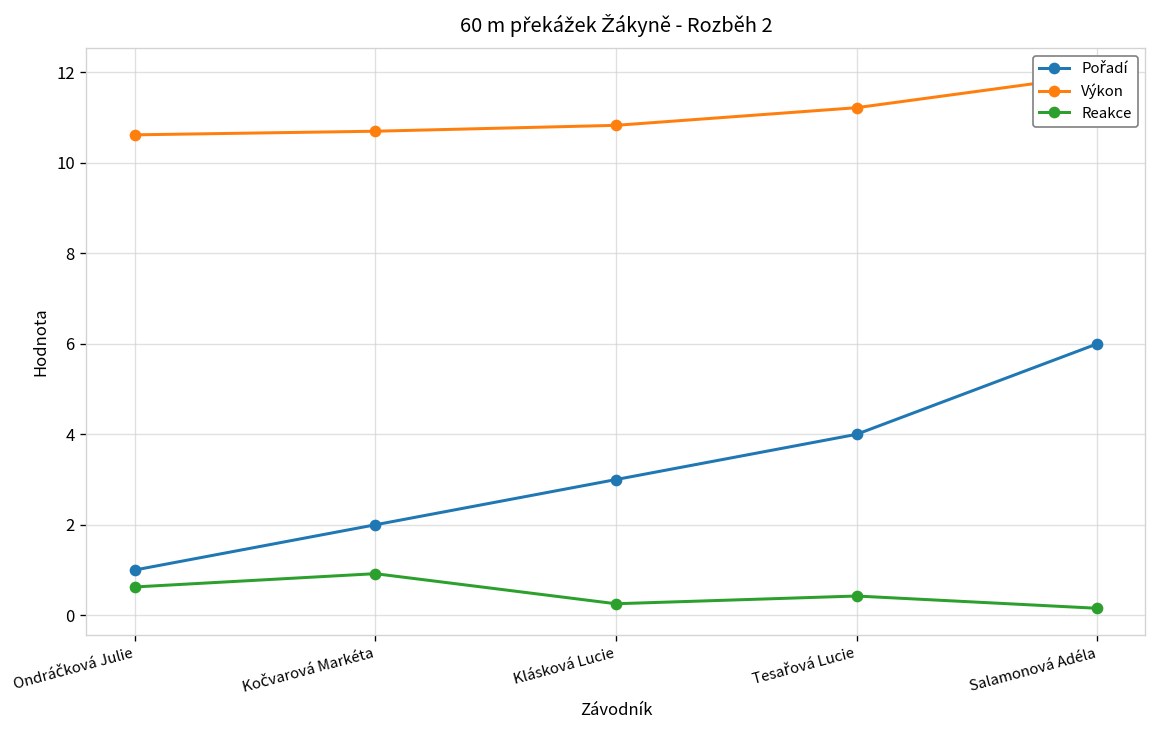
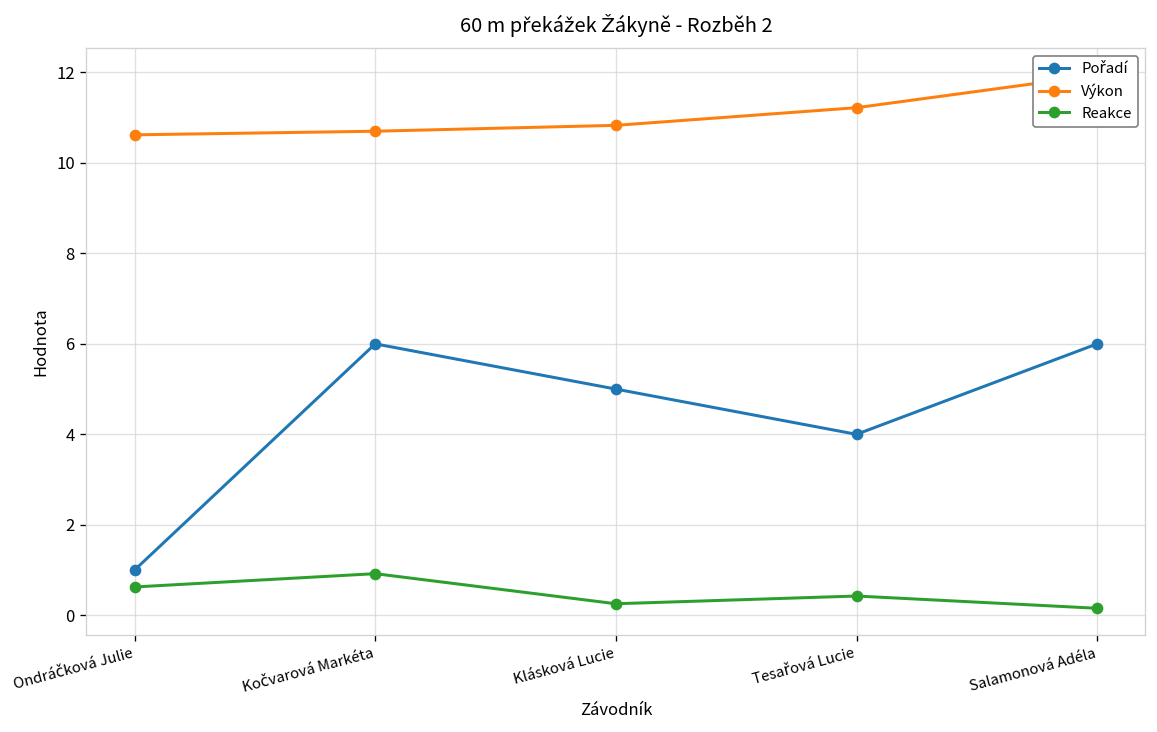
Pořadí, Kočvarová Markéta: 2 -> 6
Pořadí, Klásková Lucie: 3 -> 5
